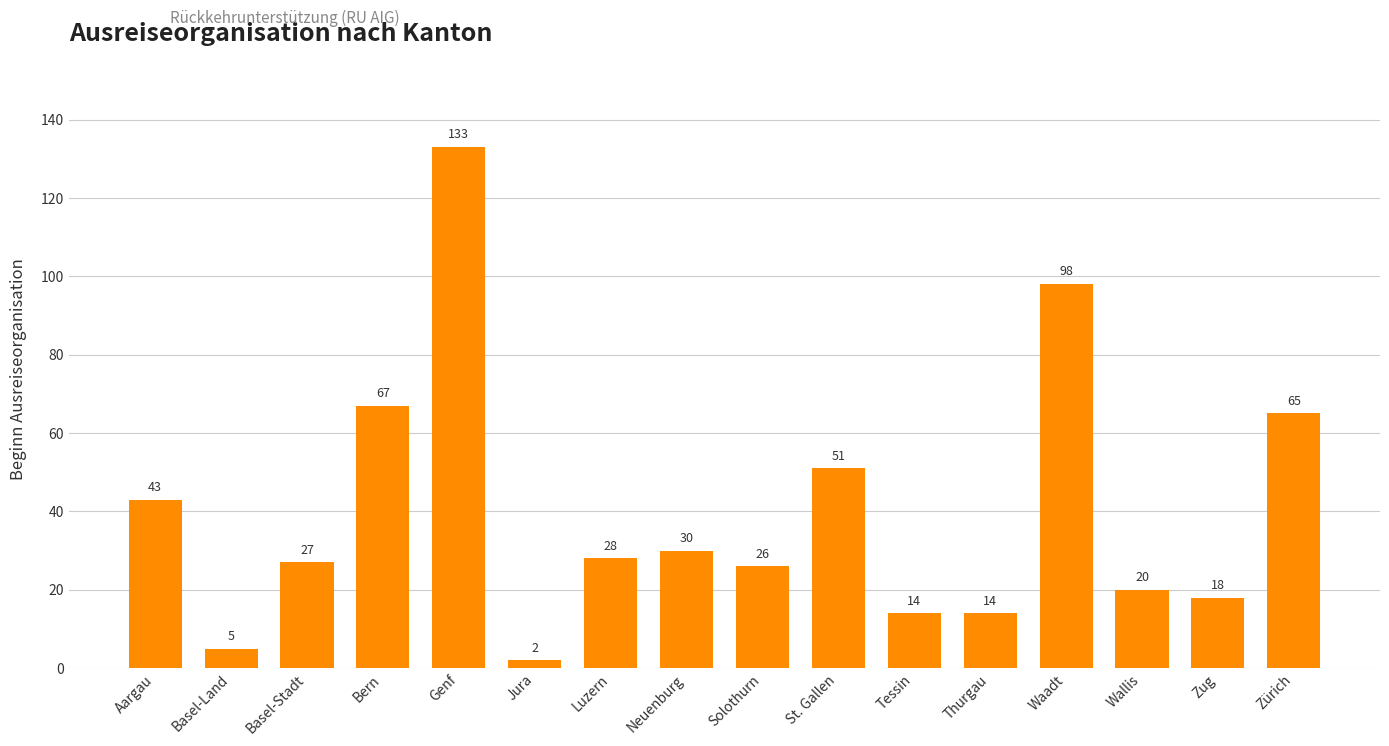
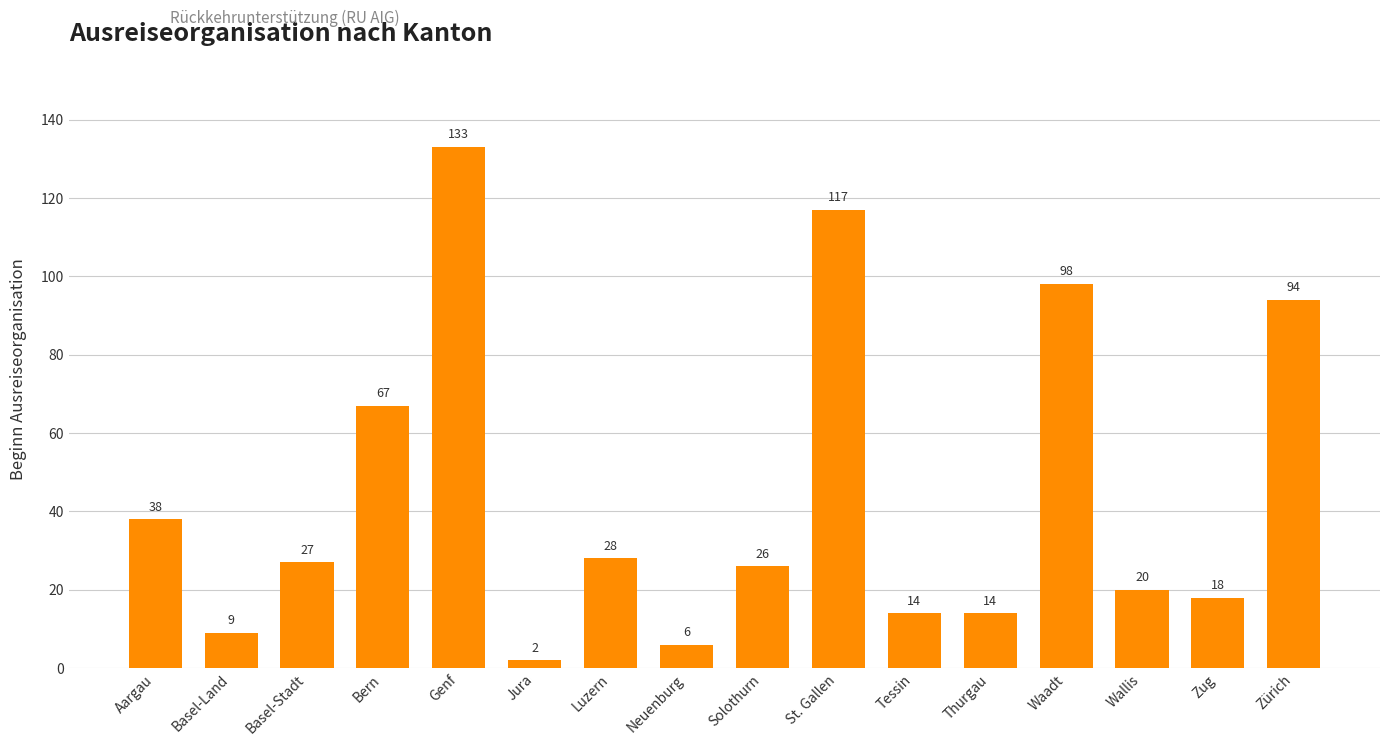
Aargau: 43 -> 38
Basel-Land: 5 -> 9
Neuenburg: 30 -> 6
St. Gallen: 51 -> 117
Zürich: 65 -> 94
